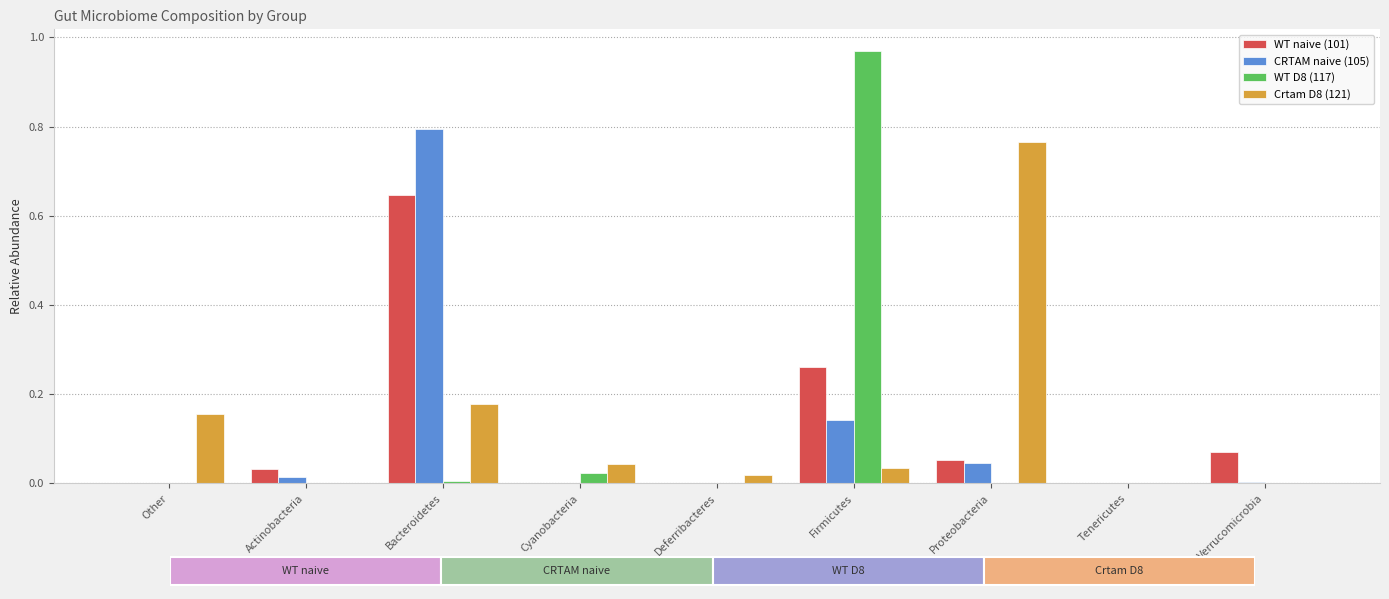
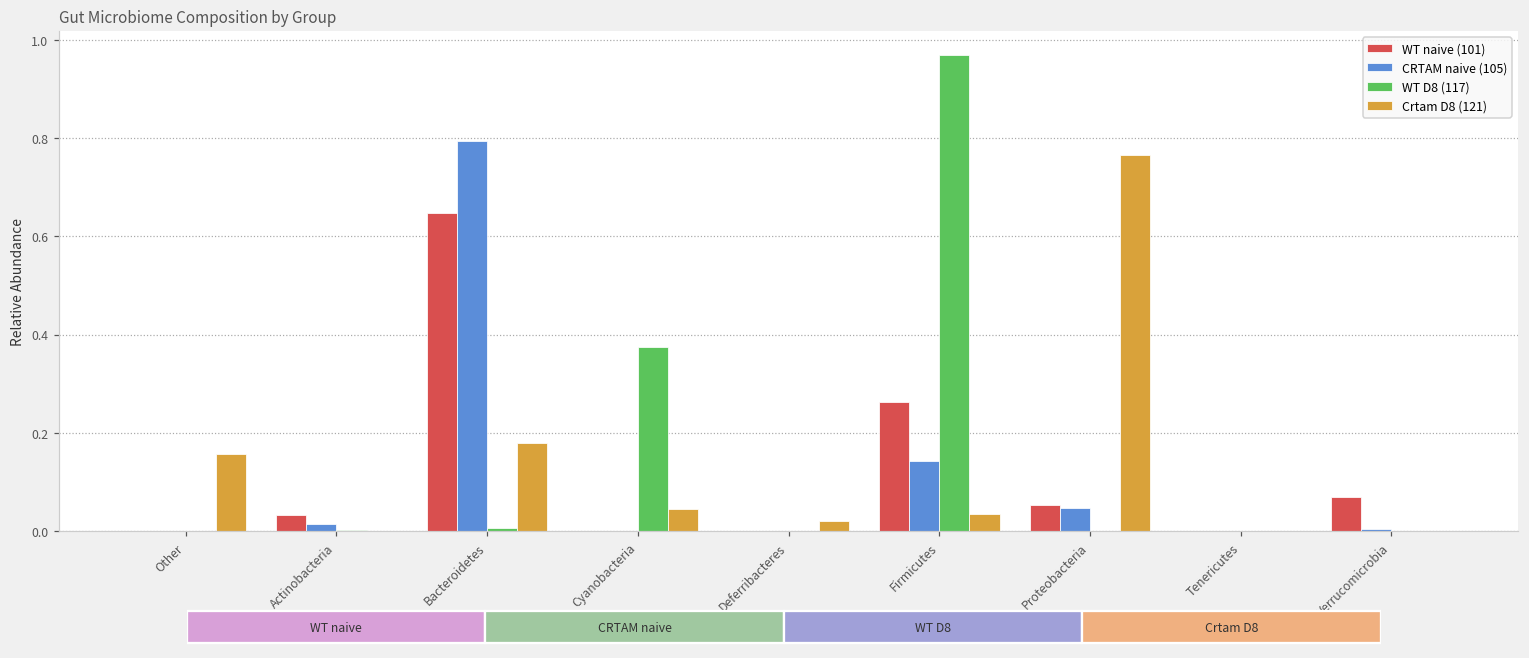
WT D8 (117), Cyanobacteria: 0.02 -> 0.37
